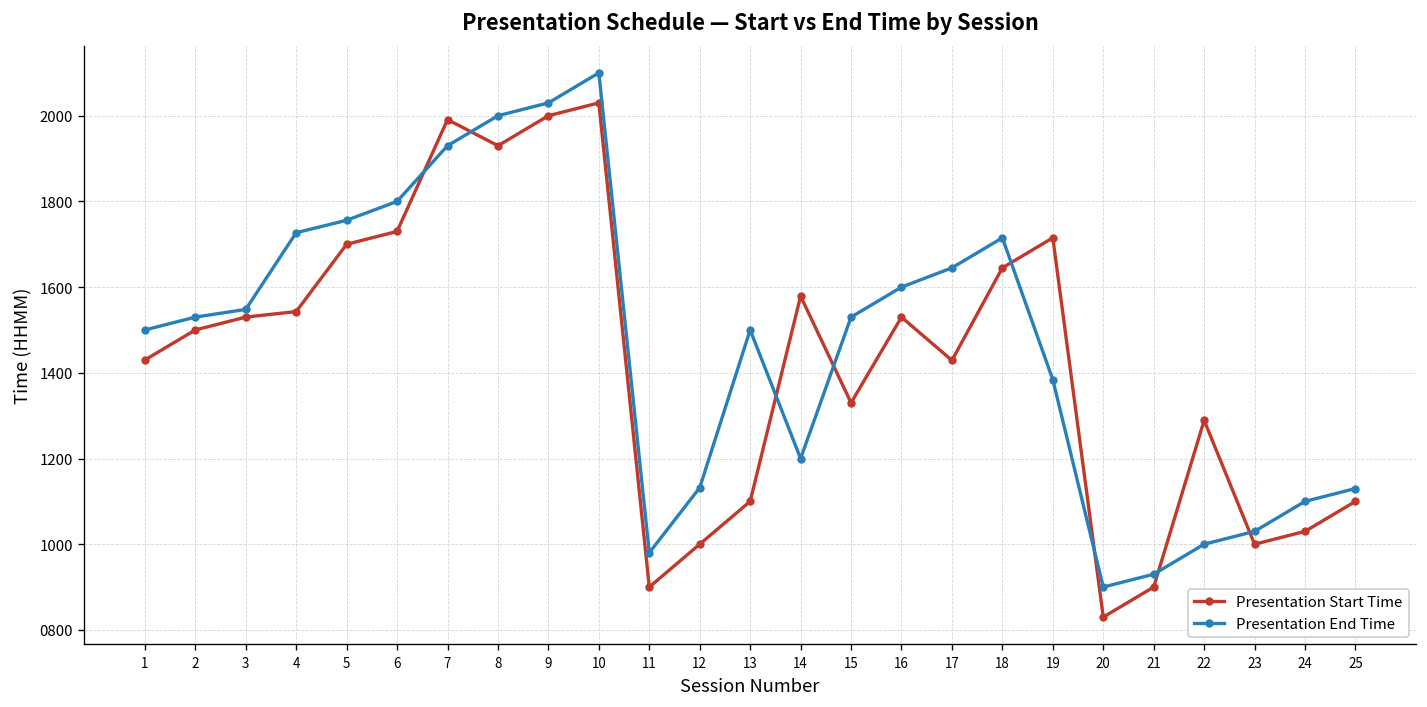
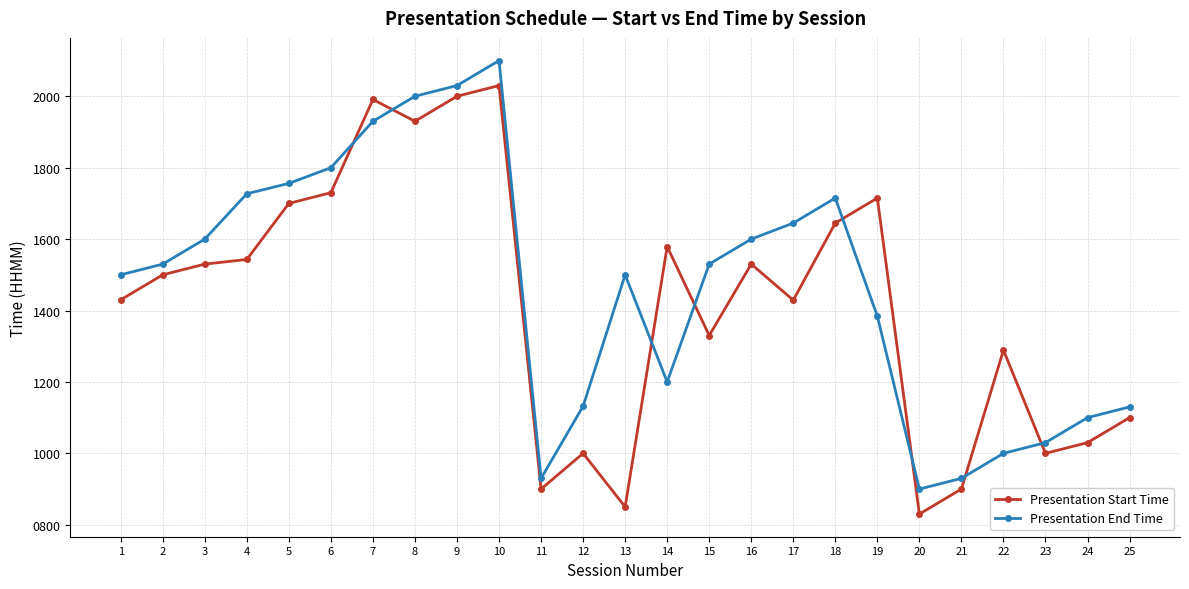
Presentation End Time, 3: 1550 -> 1600
Presentation End Time, 11: 980 -> 930
Presentation Start Time, 13: 1100 -> 850
